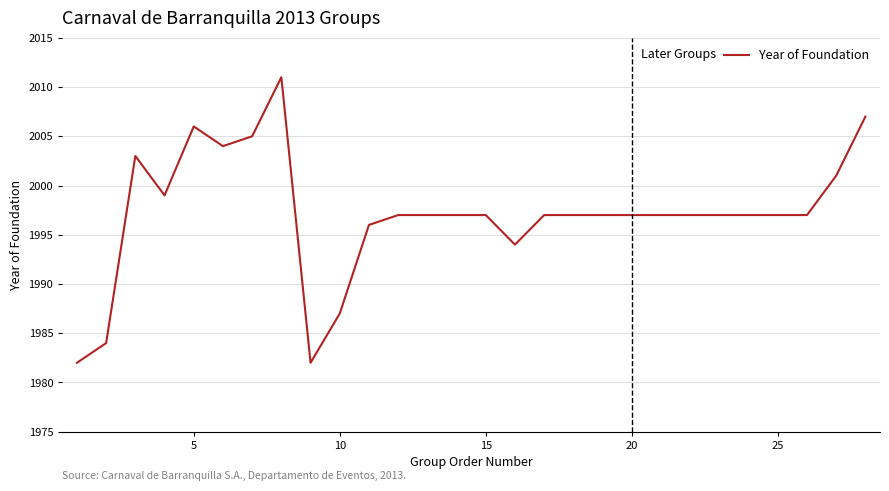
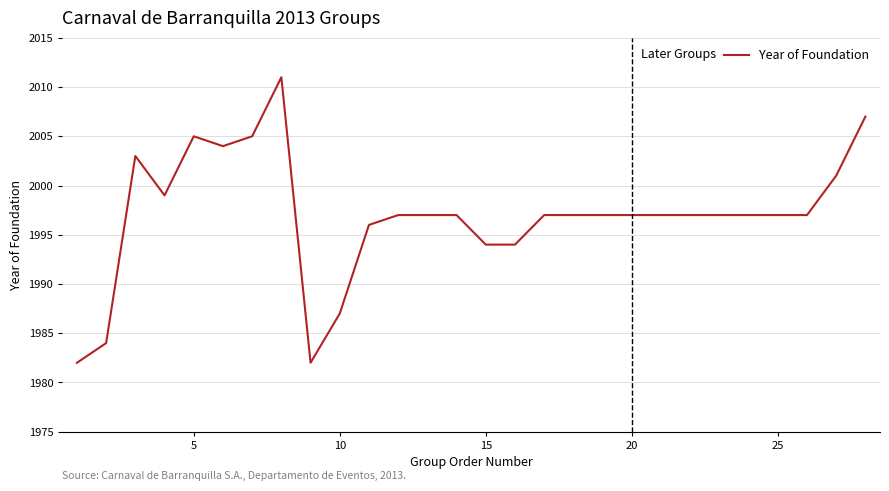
5: 2006 -> 2005
15: 1997 -> 1994
